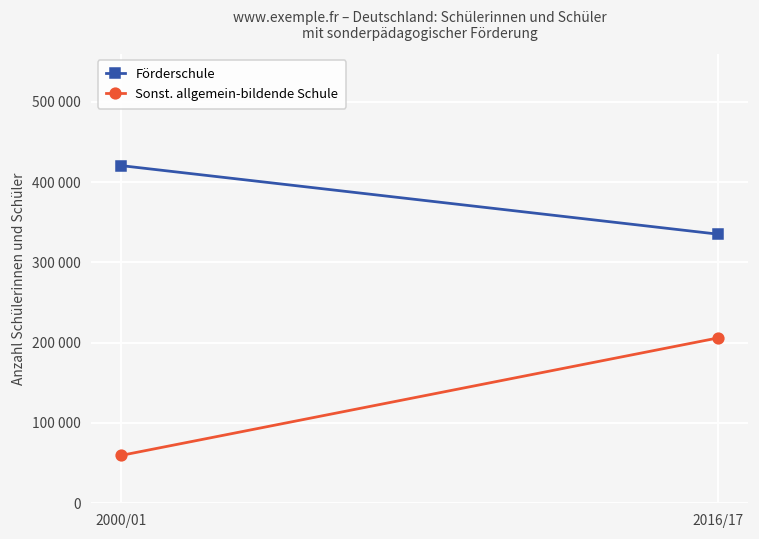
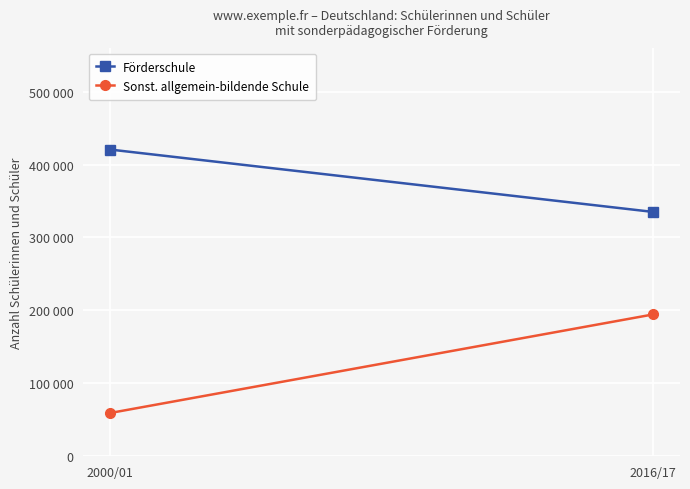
Sonst. allgemein-bildende Schule, 2016/17: 210000 -> 190000
